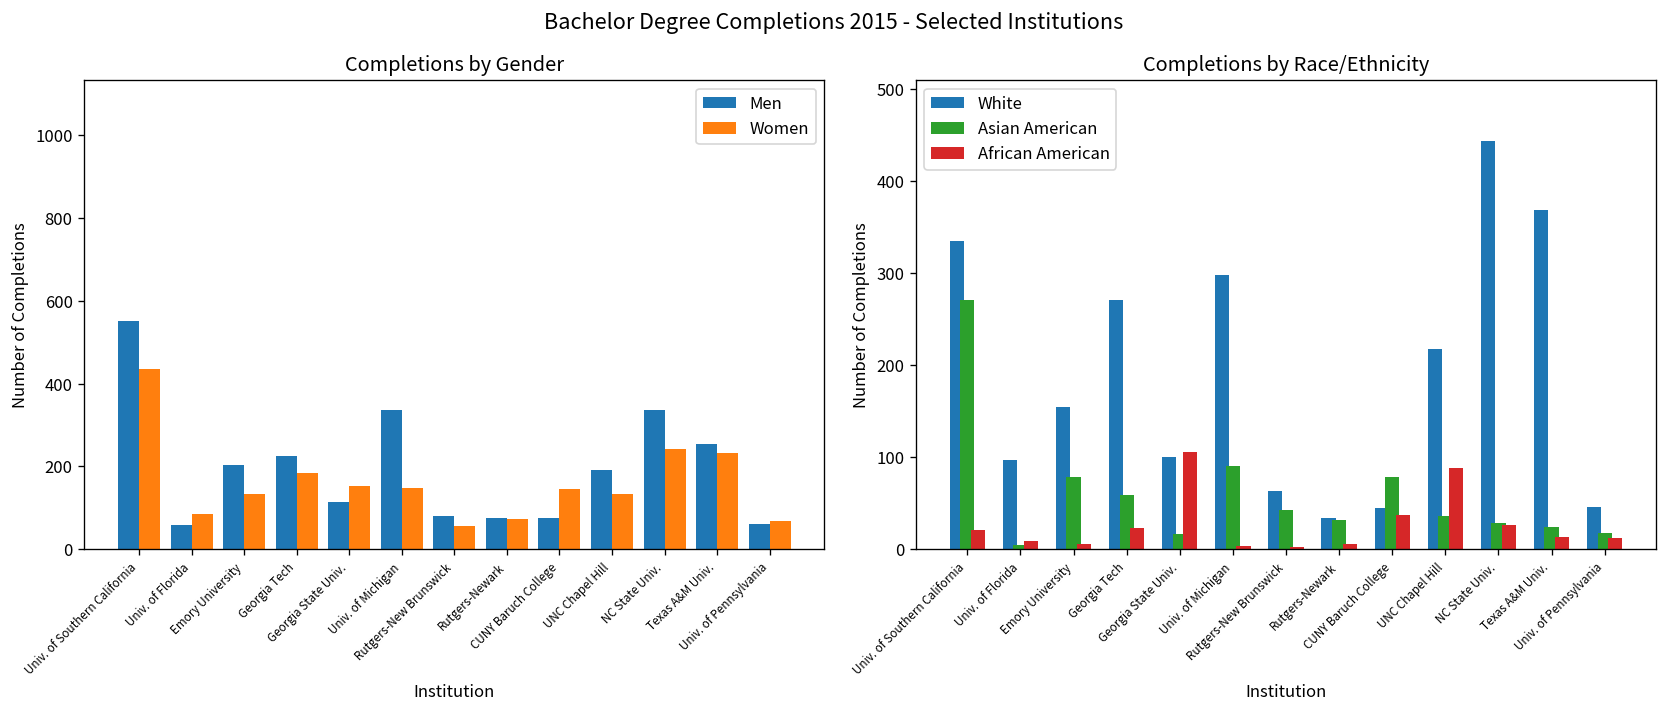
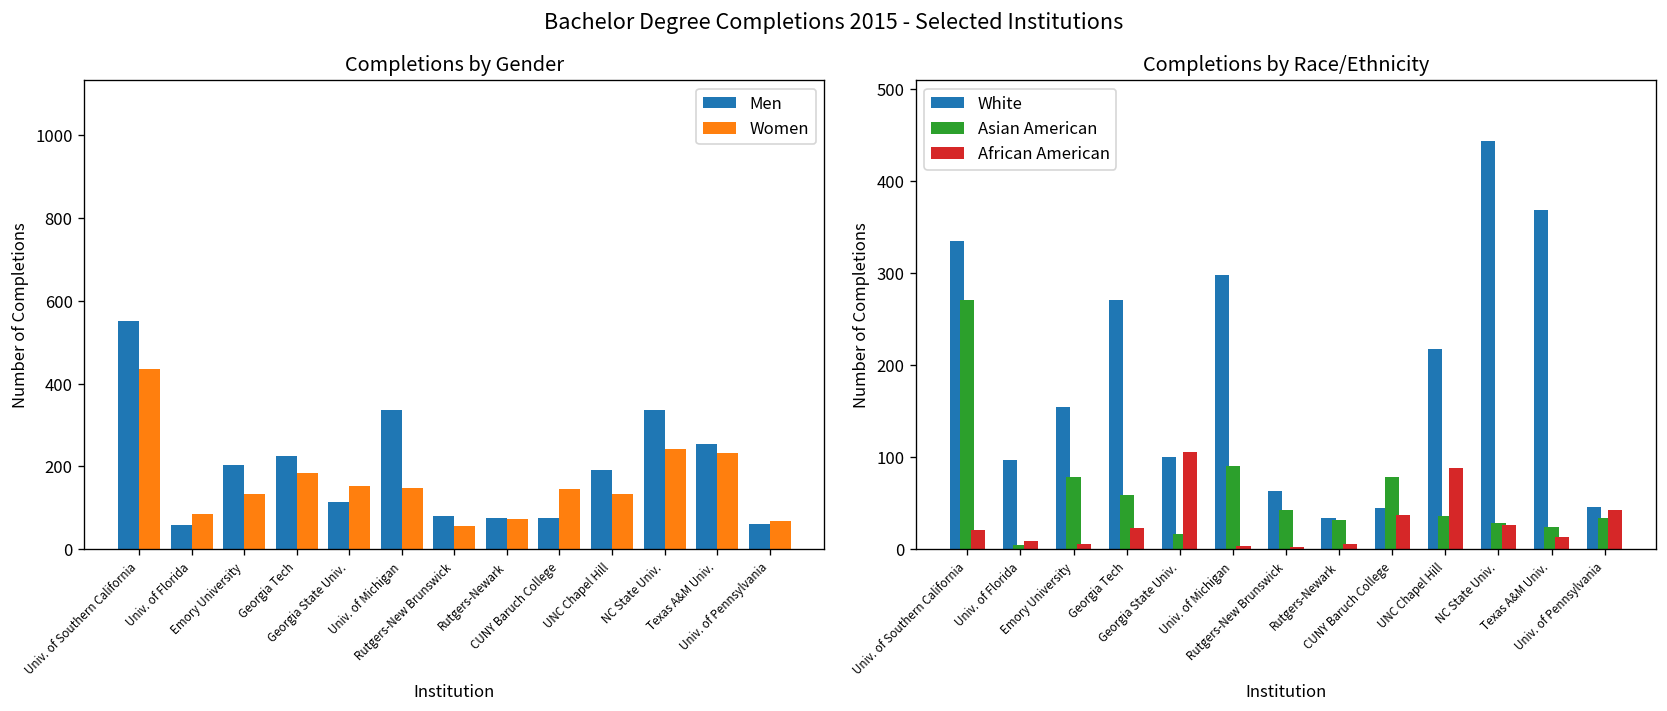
Completions by Race/Ethnicity, Asian American, Univ. of Pennsylvania: 20 -> 30
Completions by Race/Ethnicity, African American, Univ. of Pennsylvania: 10 -> 40
